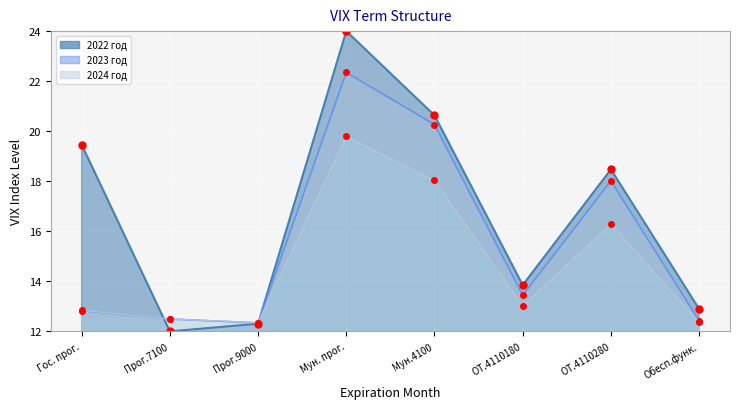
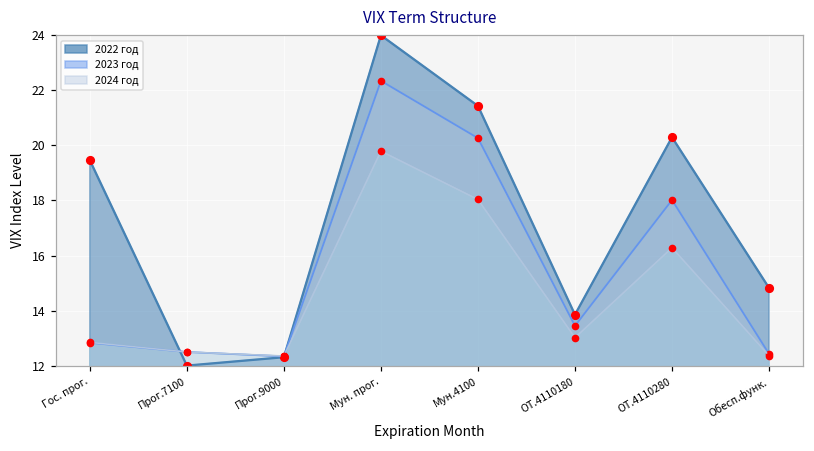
2022 год, Мун.4100: 20.6 -> 21.4
2022 год, ОТ.4110280: 18.5 -> 20.3
2022 год, Обесп.функ.: 12.9 -> 14.8
